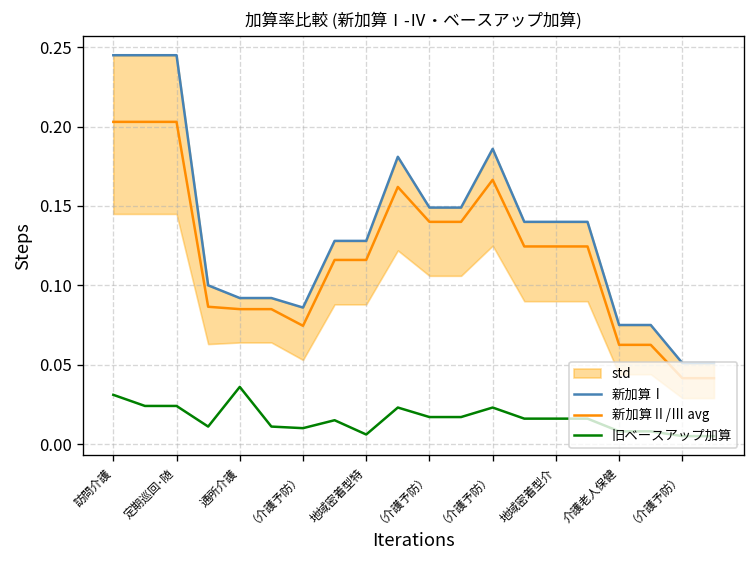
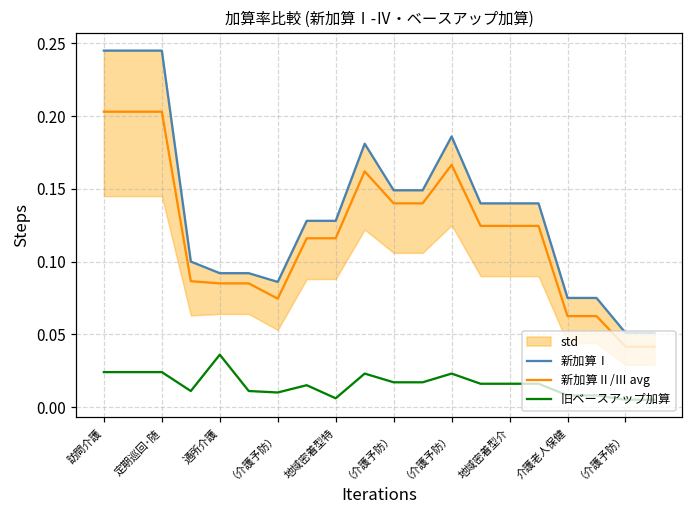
旧ベースアップ加算, 訪問介護: 0.031 -> 0.024
